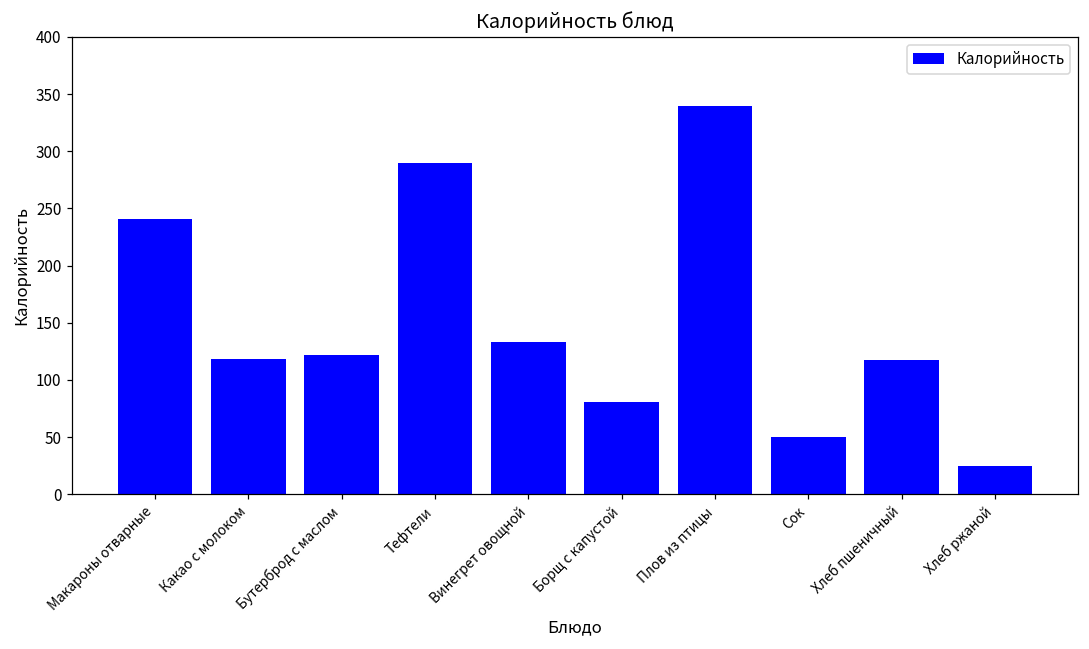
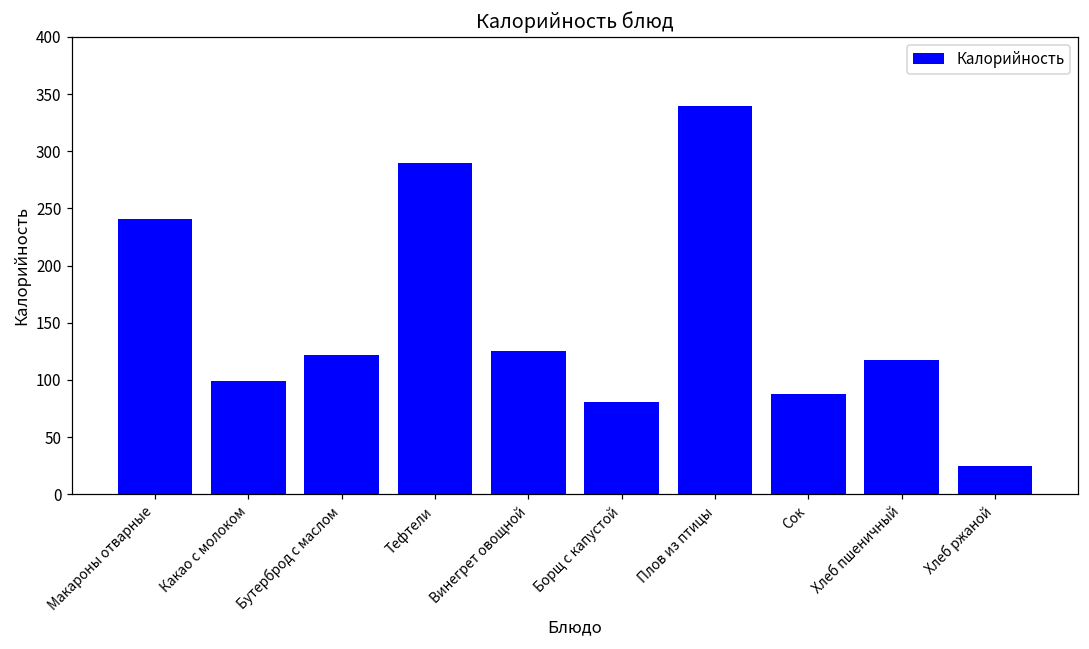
Какао с молоком: 118 -> 99
Винегрет овощной: 133 -> 125
Сок: 50 -> 88
